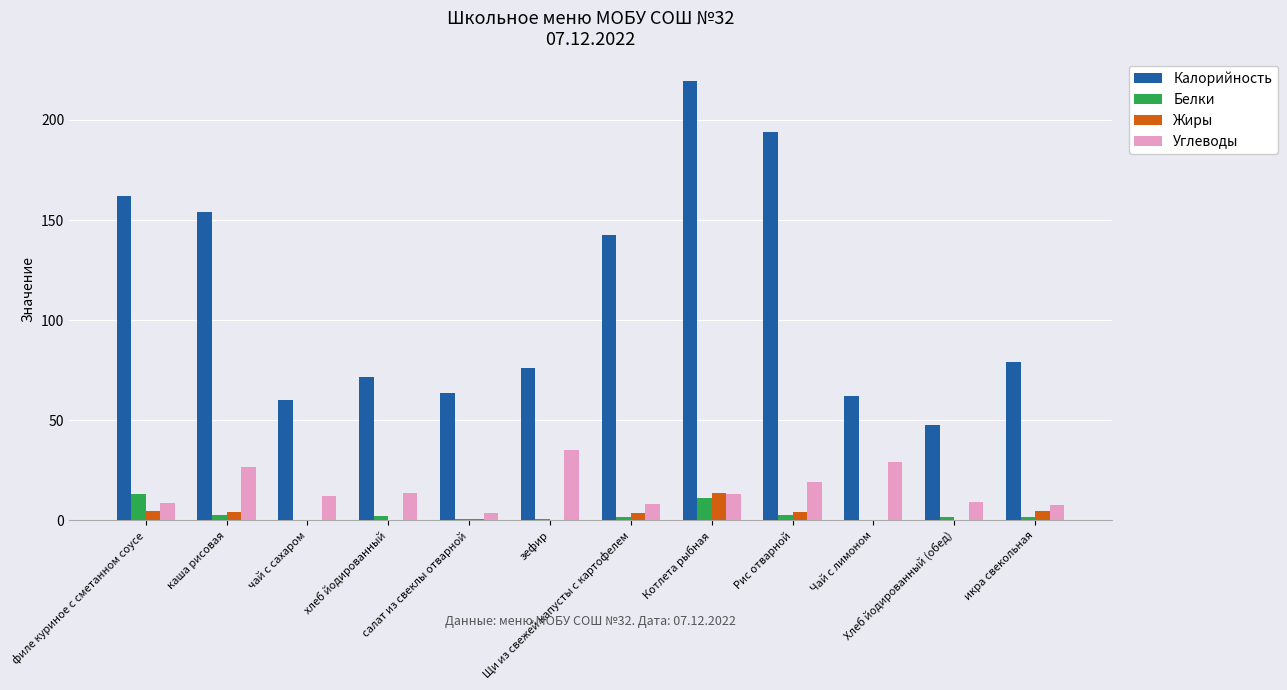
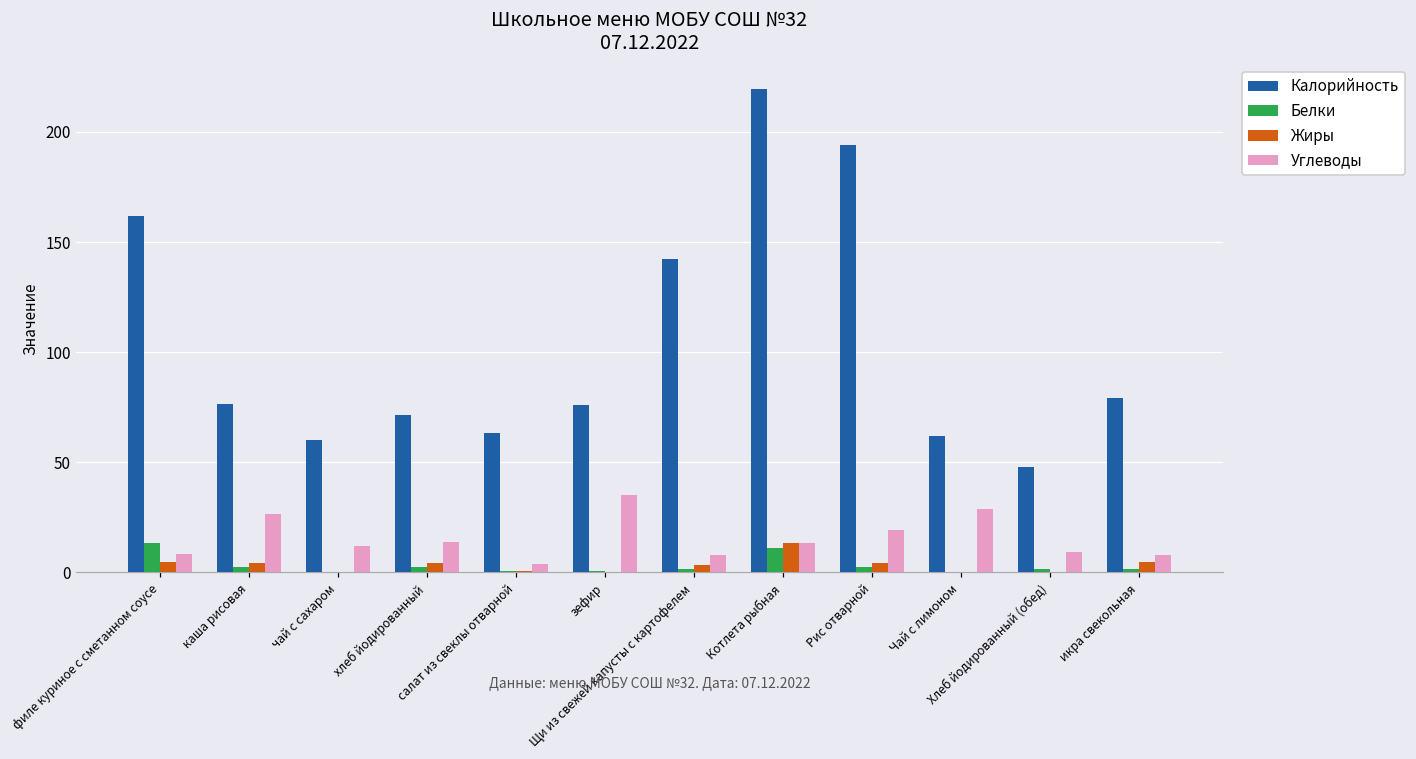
Калорийность, каша рисовая: 154 -> 77
Жиры, хлеб йодированный: 0 -> 4
